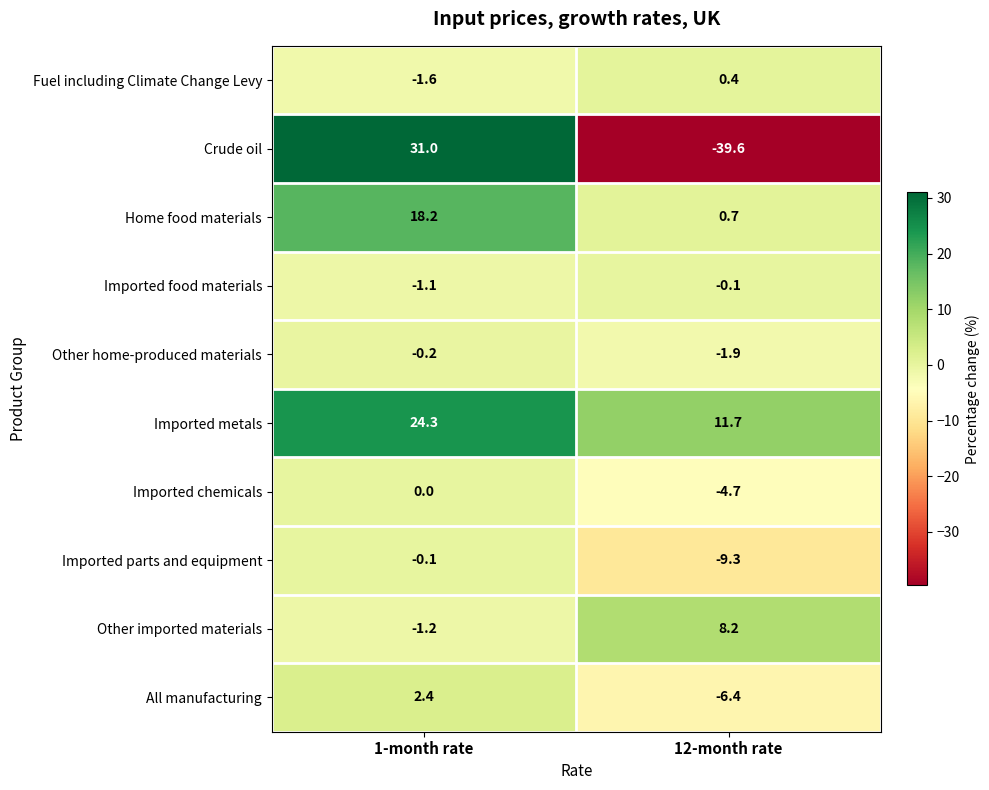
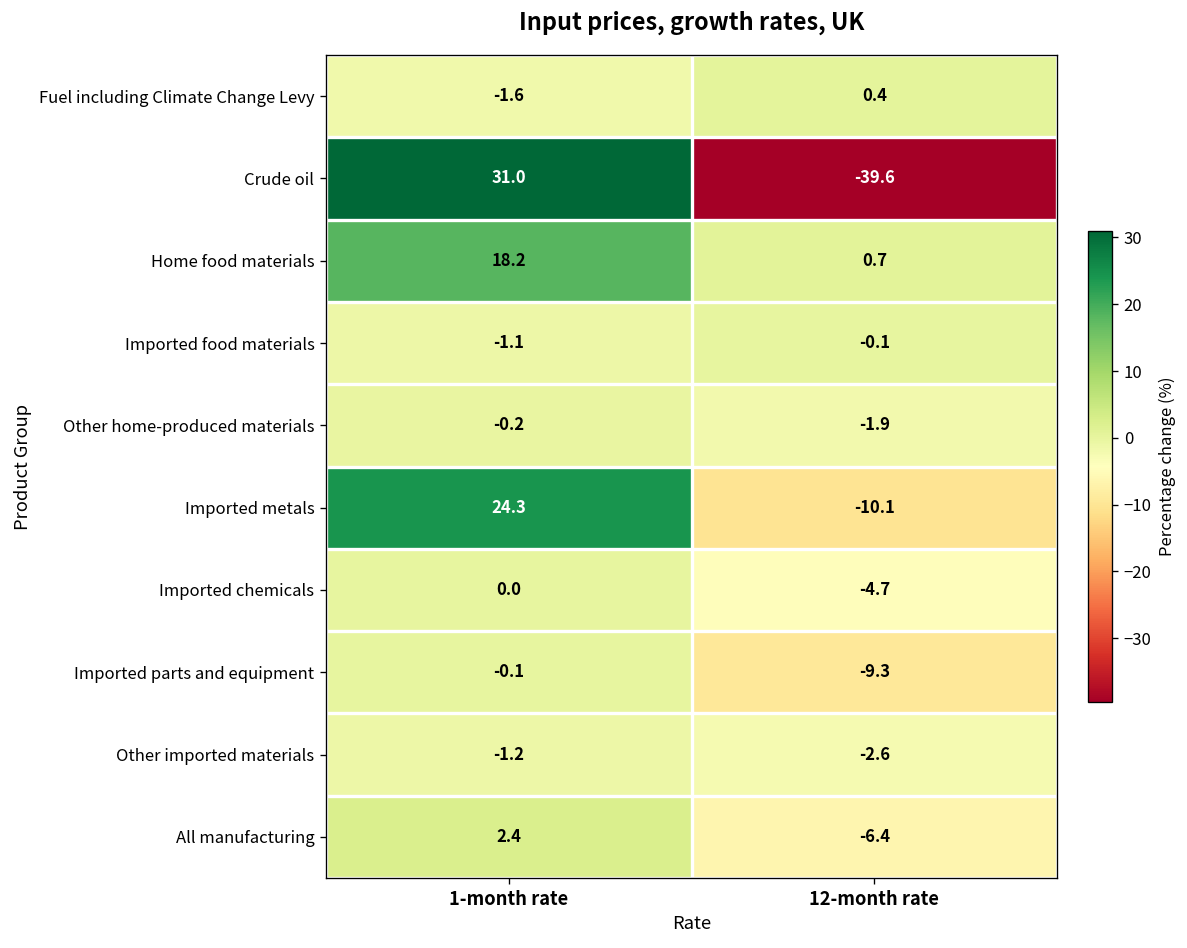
Imported metals, 12-month rate: 11.7 -> -10.1
Other imported materials, 12-month rate: 8.2 -> -2.6
